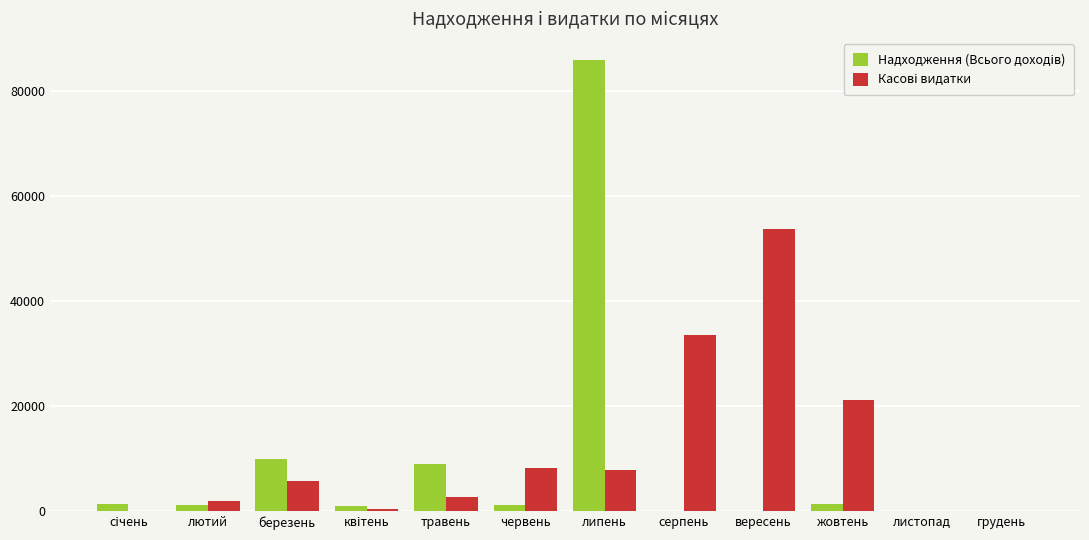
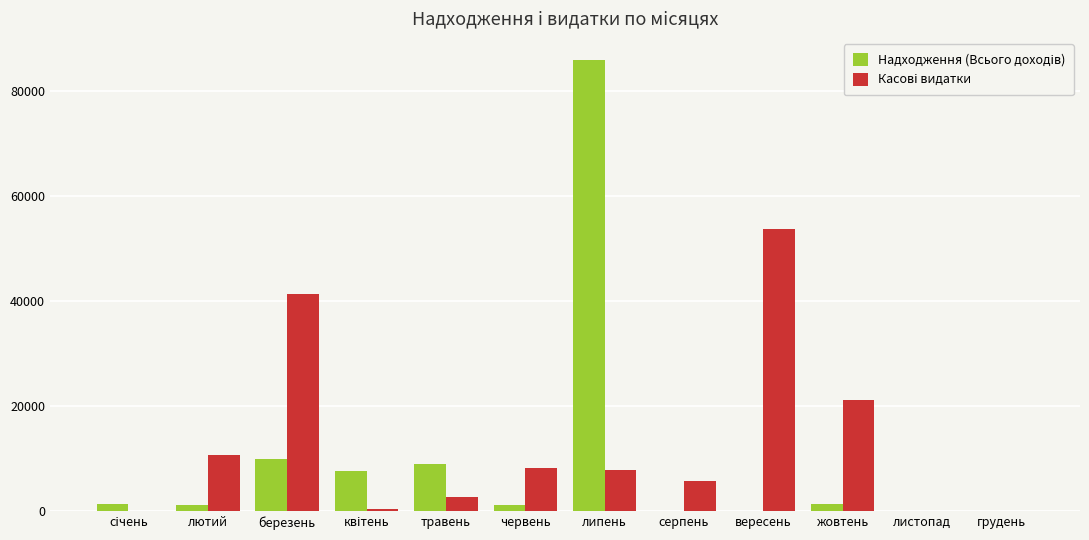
Касові видатки, лютий: 2000 -> 11000
Касові видатки, березень: 6000 -> 41000
Надходження (Всього доходів), квітень: 1000 -> 8000
Касові видатки, серпень: 34000 -> 6000
